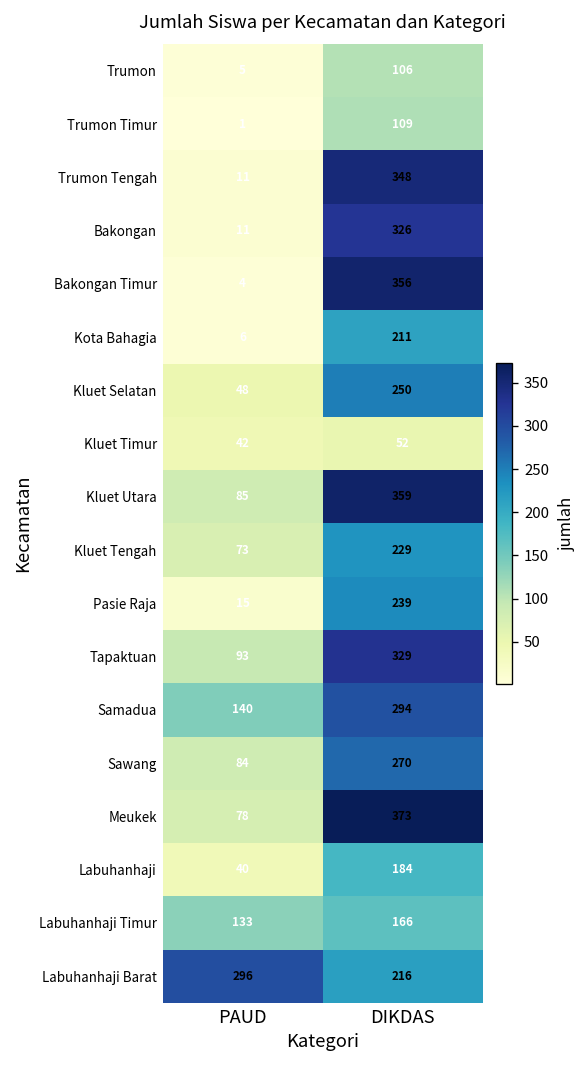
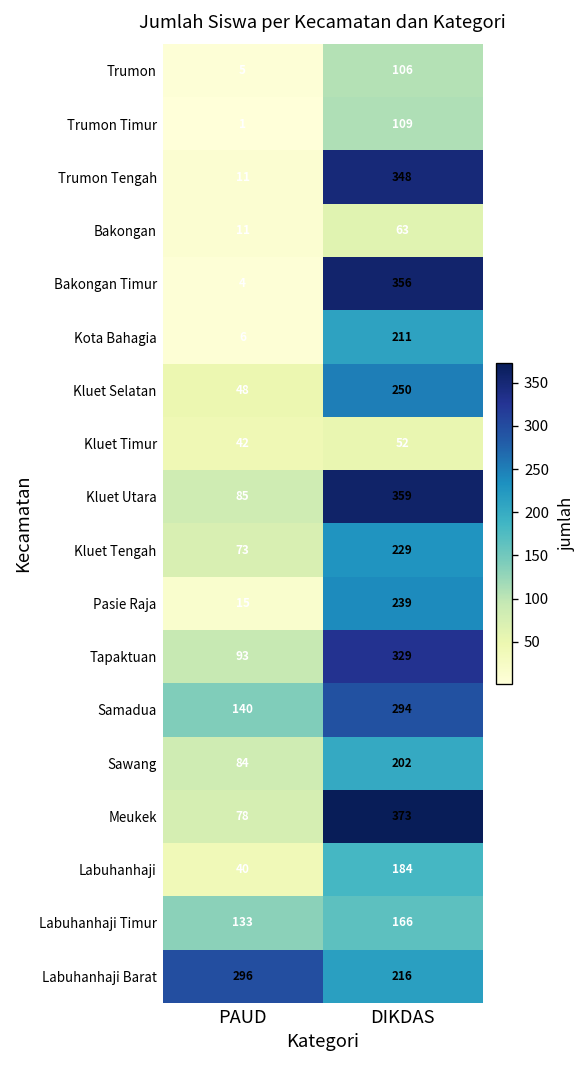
Bakongan, DIKDAS: 326 -> 63
Sawang, DIKDAS: 270 -> 202
